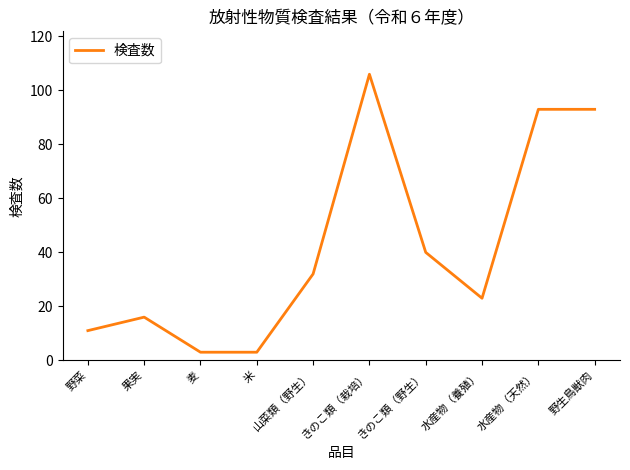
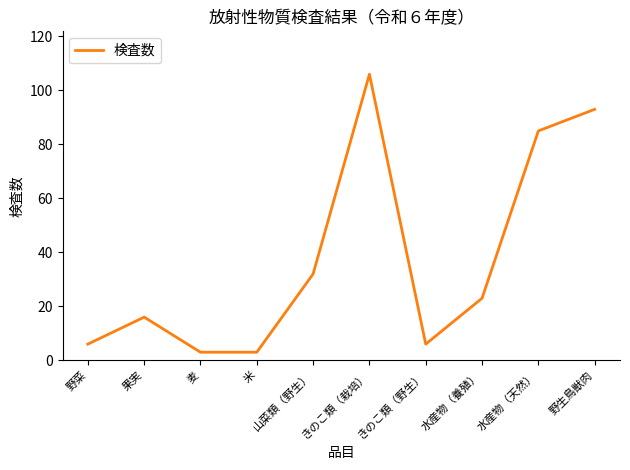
野菜: 11 -> 6
きのこ類（野生）: 40 -> 6
水産物（天然）: 93 -> 85
